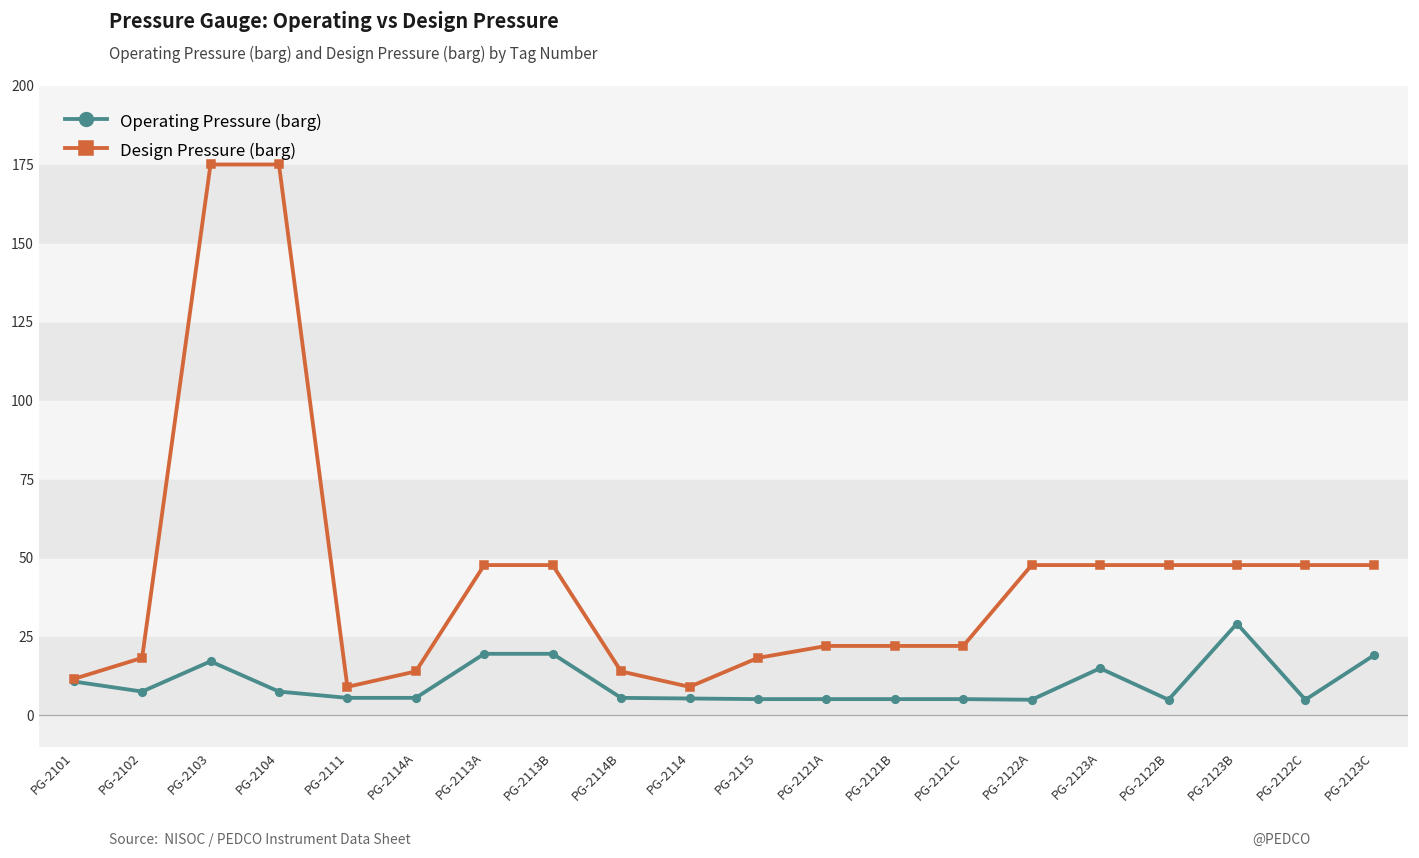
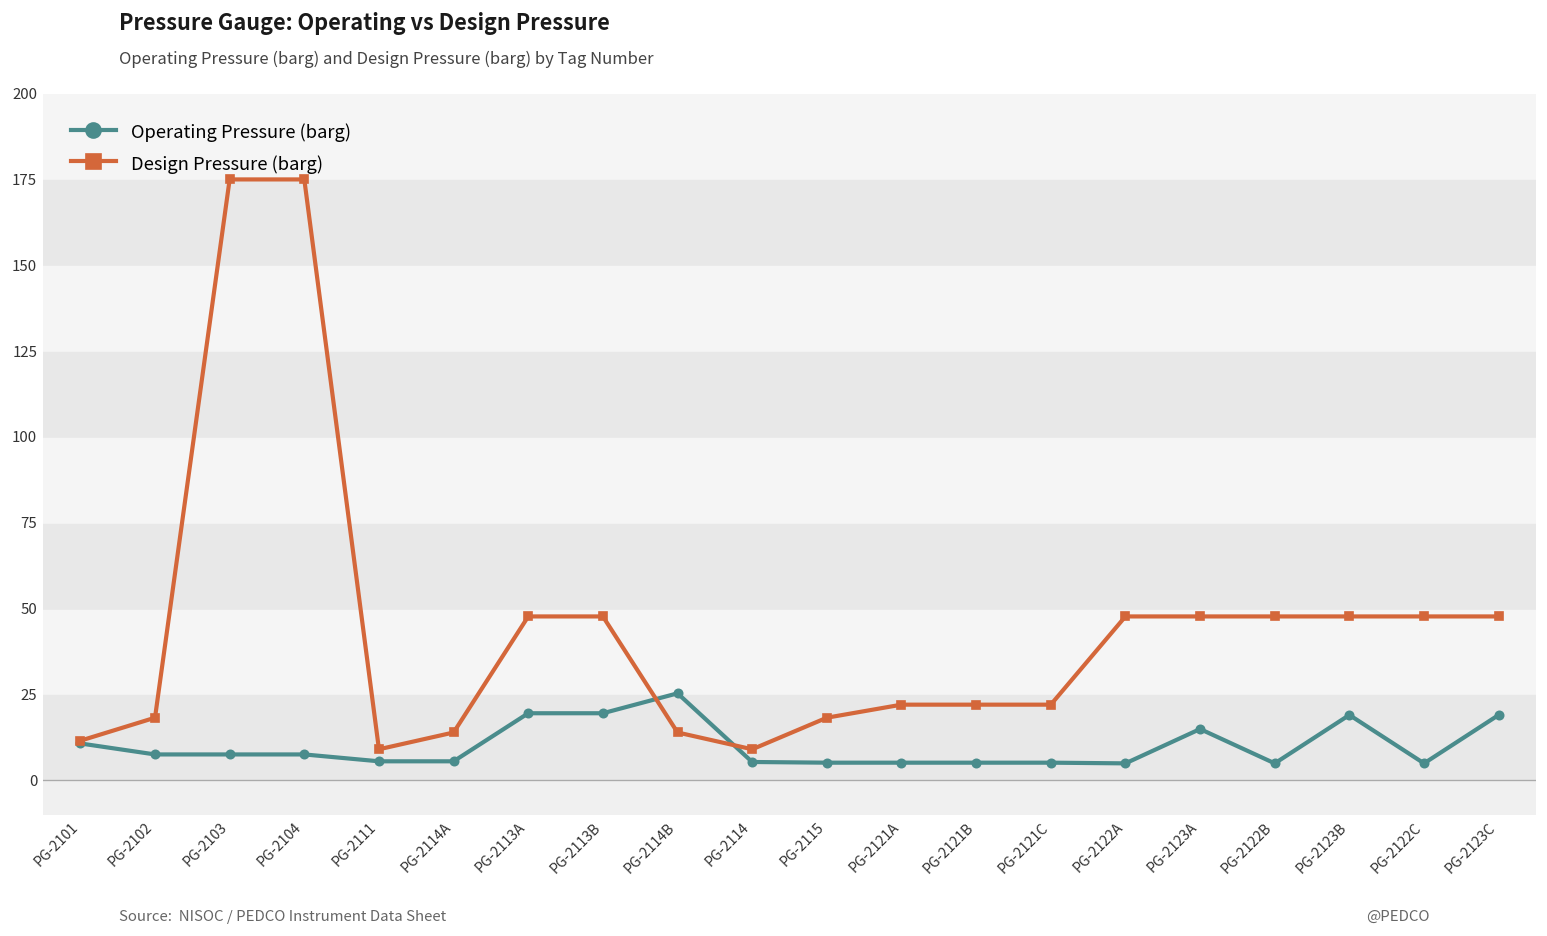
Operating Pressure (barg), PG-2103: 17 -> 8
Operating Pressure (barg), PG-2114B: 6 -> 25
Operating Pressure (barg), PG-2123B: 29 -> 19
